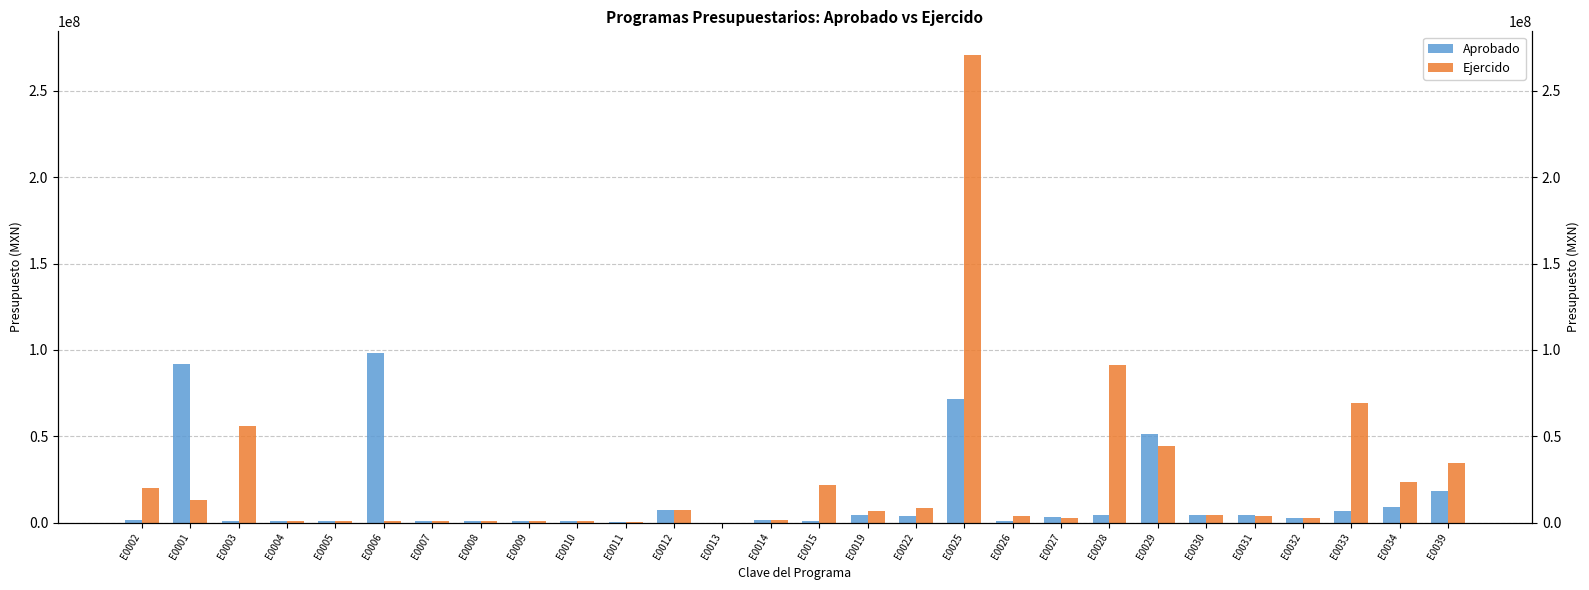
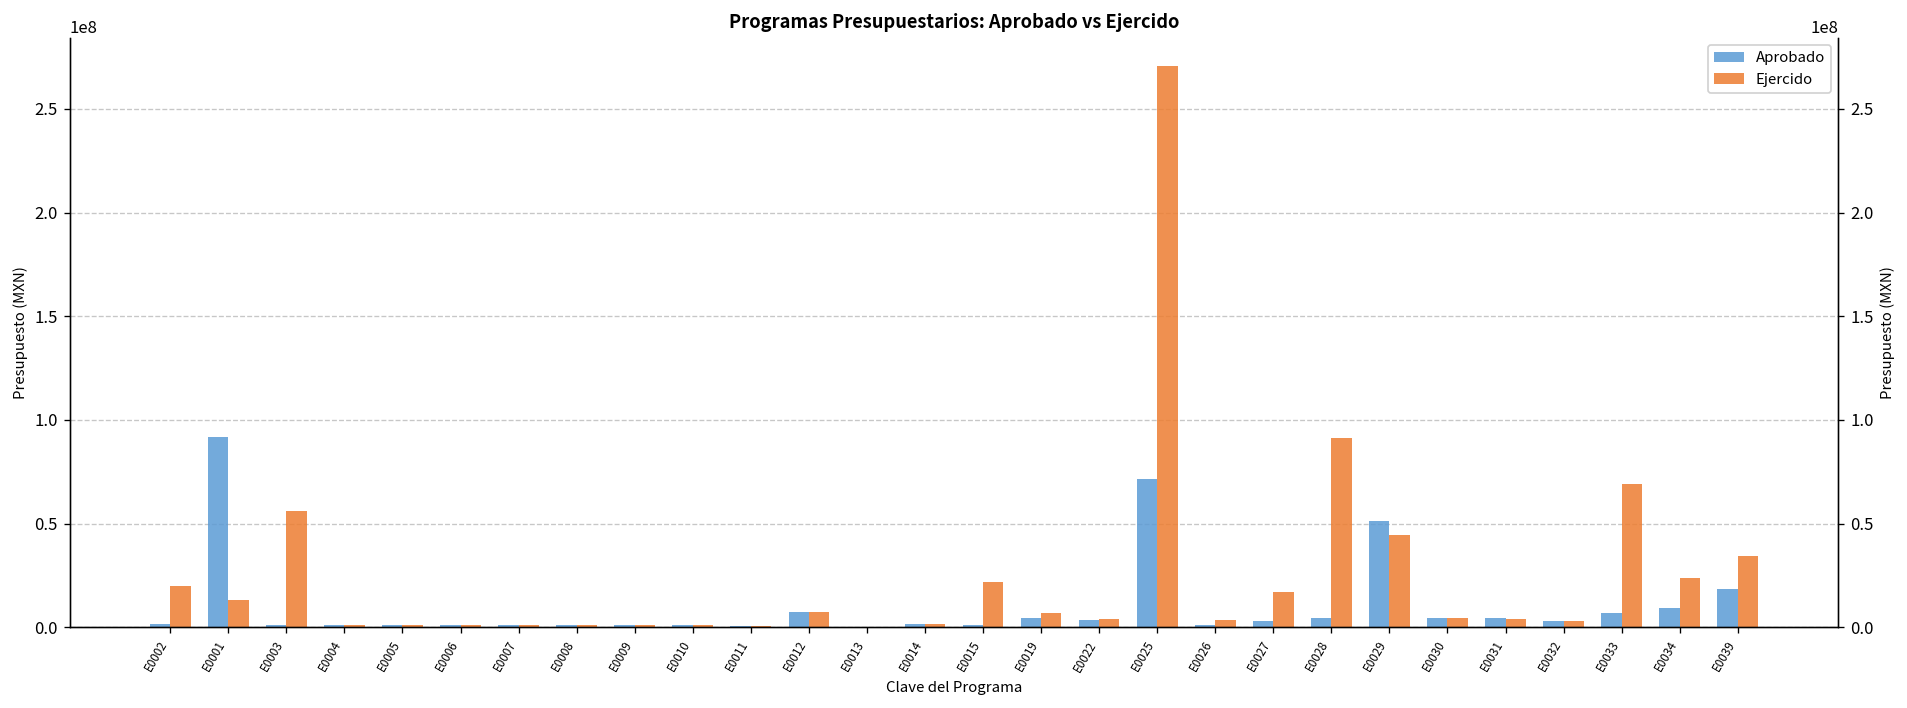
Aprobado, E0006: 98000000 -> 1000000
Ejercido, E0022: 9000000 -> 4000000
Ejercido, E0027: 3000000 -> 17000000
